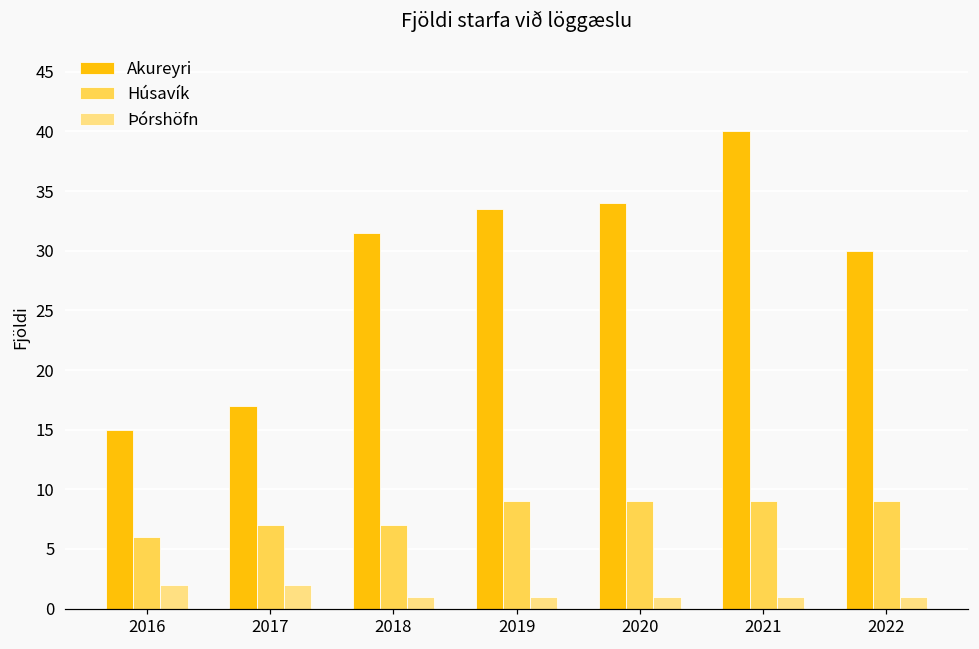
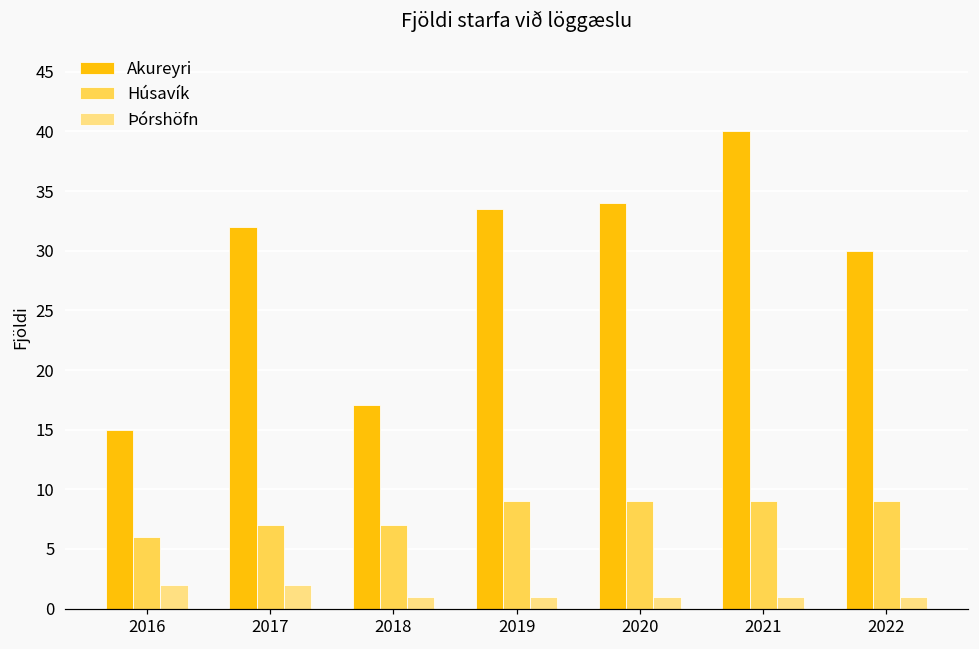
Akureyri, 2017: 17 -> 32
Akureyri, 2018: 31.5 -> 17.1
